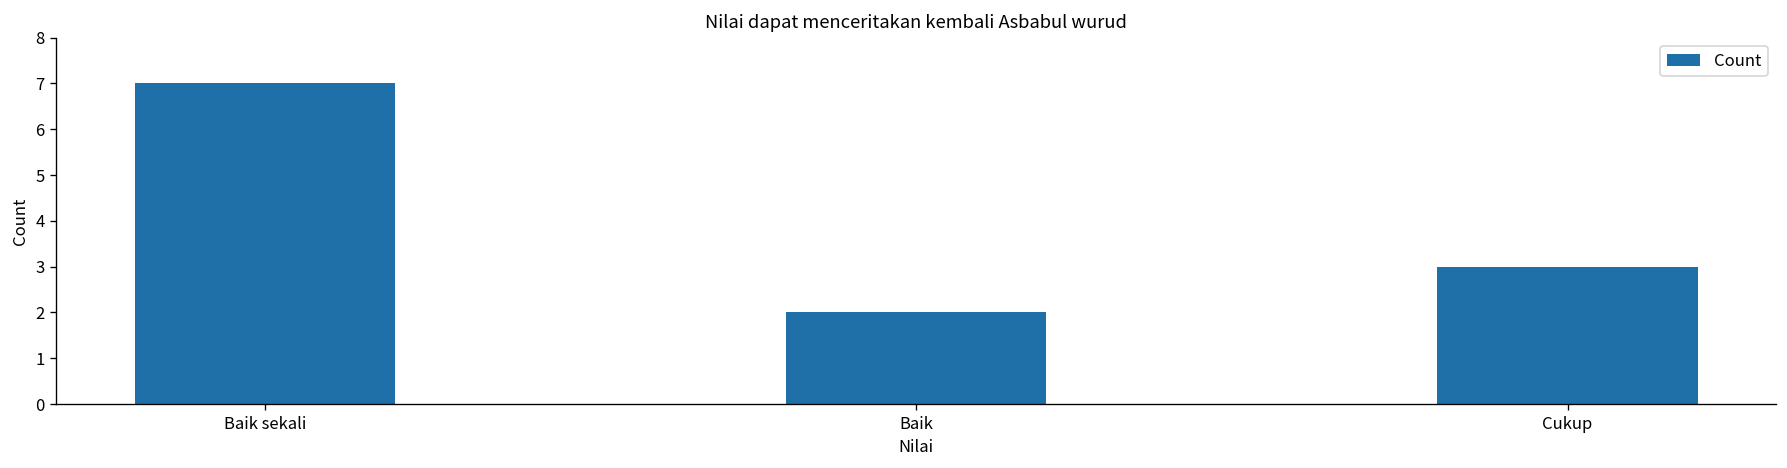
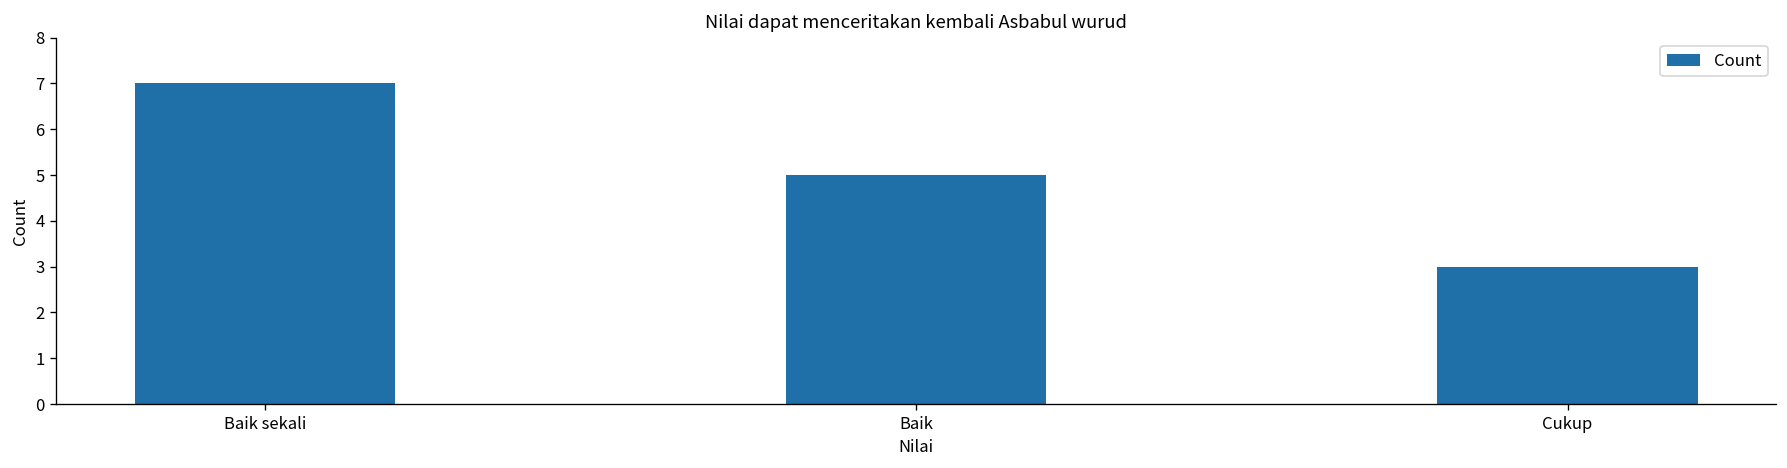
Baik: 2 -> 5
